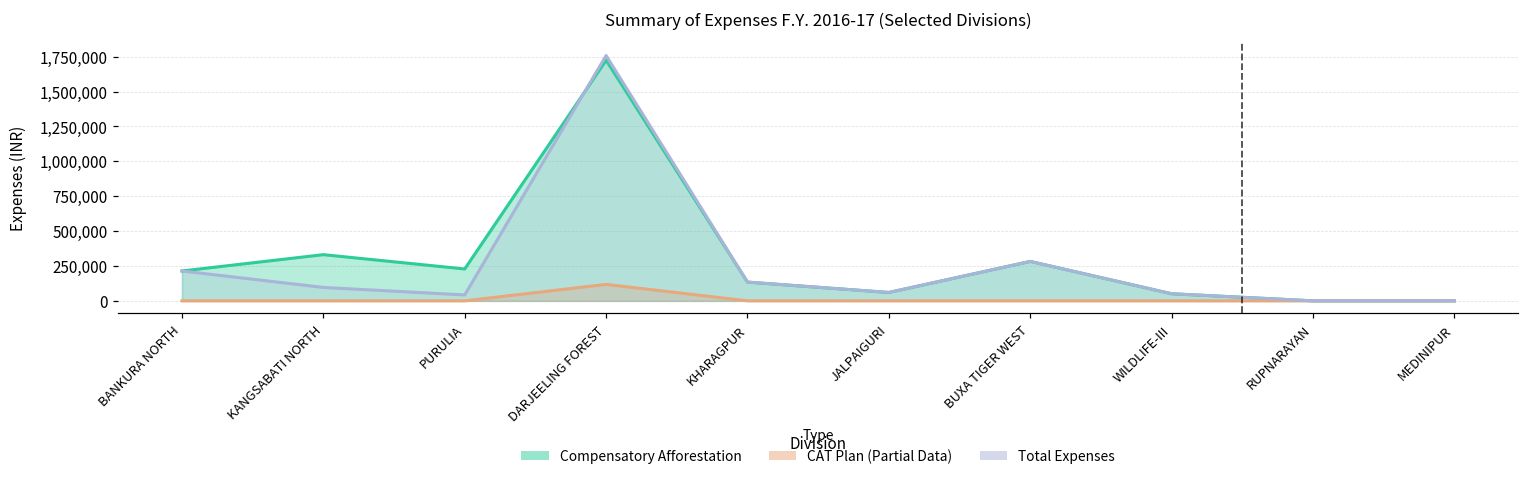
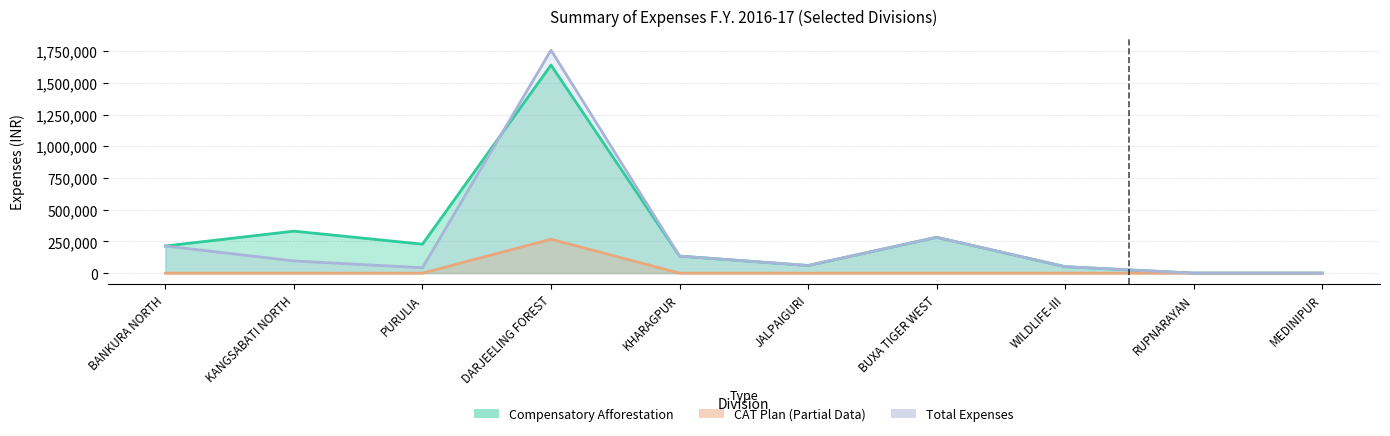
Compensatory Afforestation, DARJEELING FOREST: 1,720,000 -> 1,640,000
CAT Plan (Partial Data), DARJEELING FOREST: 120,000 -> 270,000
